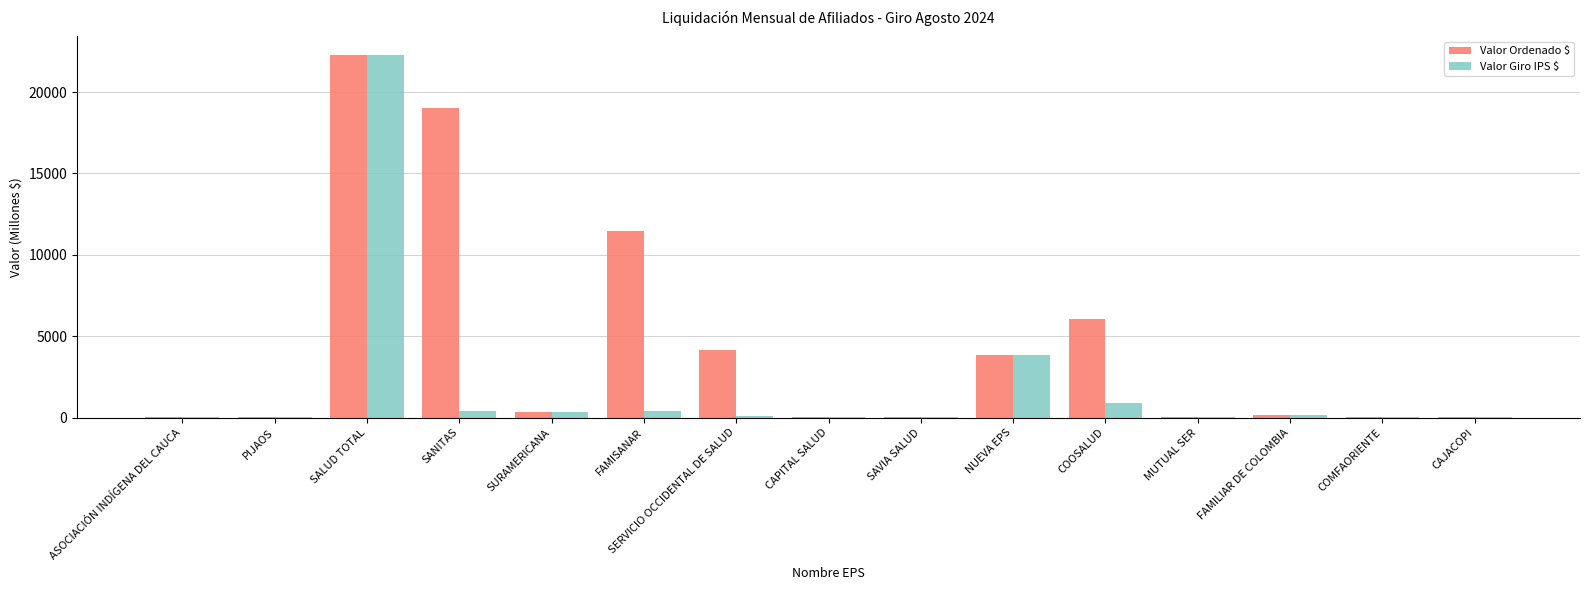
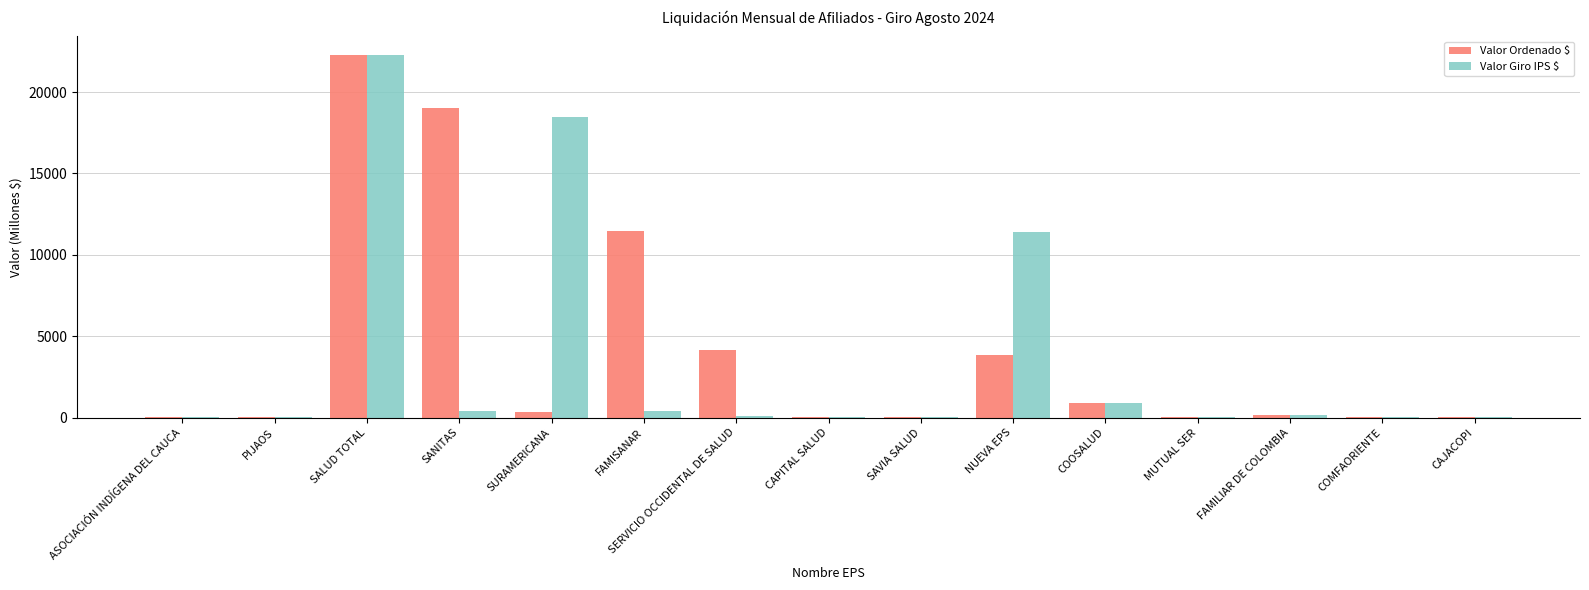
Valor Giro IPS $, SURAMERICANA: 400 -> 18500
Valor Giro IPS $, NUEVA EPS: 3800 -> 11400
Valor Ordenado $, COOSALUD: 6000 -> 900
